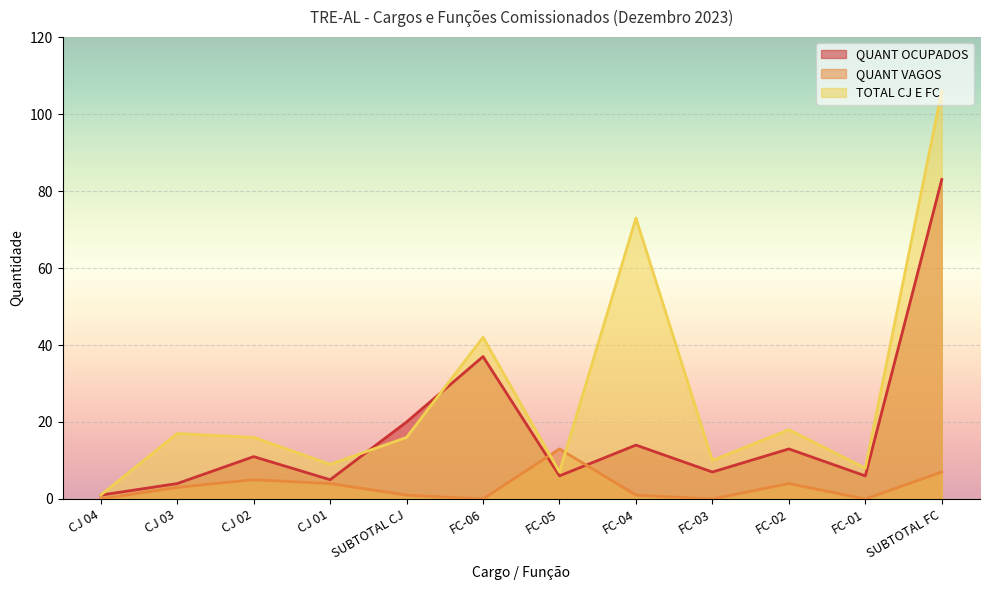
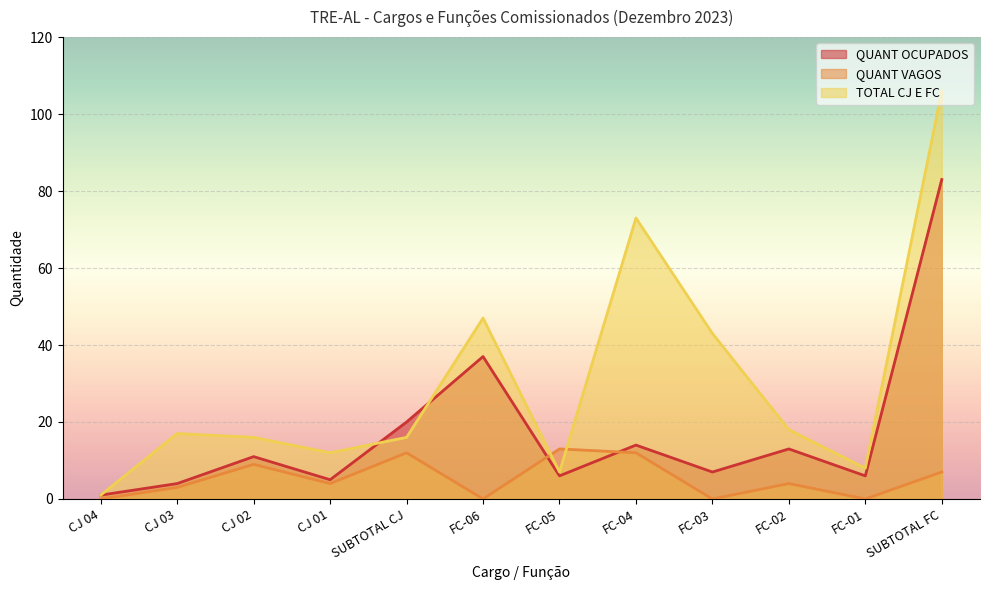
QUANT VAGOS, CJ 02: 5 -> 9
TOTAL CJ E FC, CJ 01: 9 -> 12
QUANT VAGOS, SUBTOTAL CJ: 1 -> 12
TOTAL CJ E FC, FC-06: 42 -> 47
QUANT VAGOS, FC-04: 1 -> 12
TOTAL CJ E FC, FC-03: 10 -> 43
